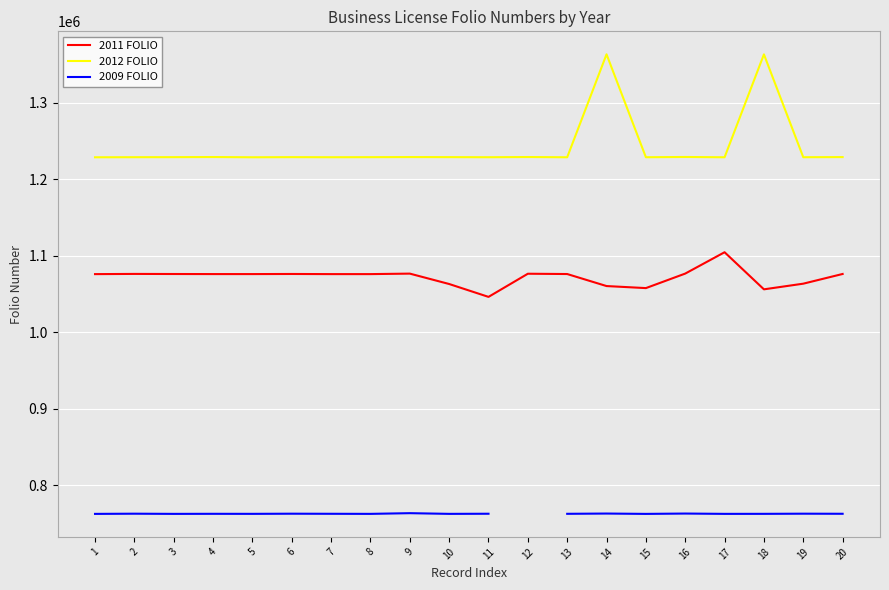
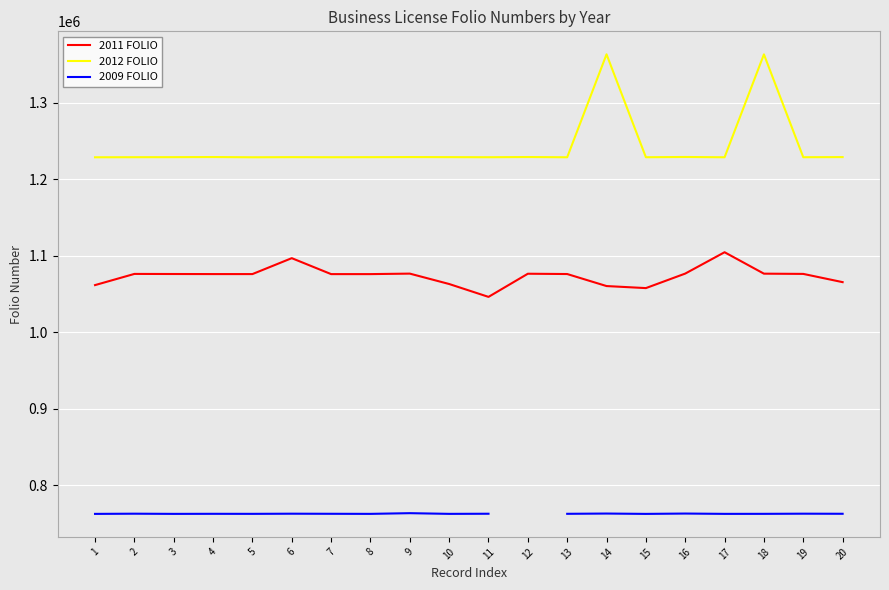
2011 FOLIO, 1: 1080000 -> 1060000
2011 FOLIO, 6: 1080000 -> 1100000
2011 FOLIO, 18: 1060000 -> 1080000
2011 FOLIO, 19: 1060000 -> 1080000
2011 FOLIO, 20: 1080000 -> 1070000
